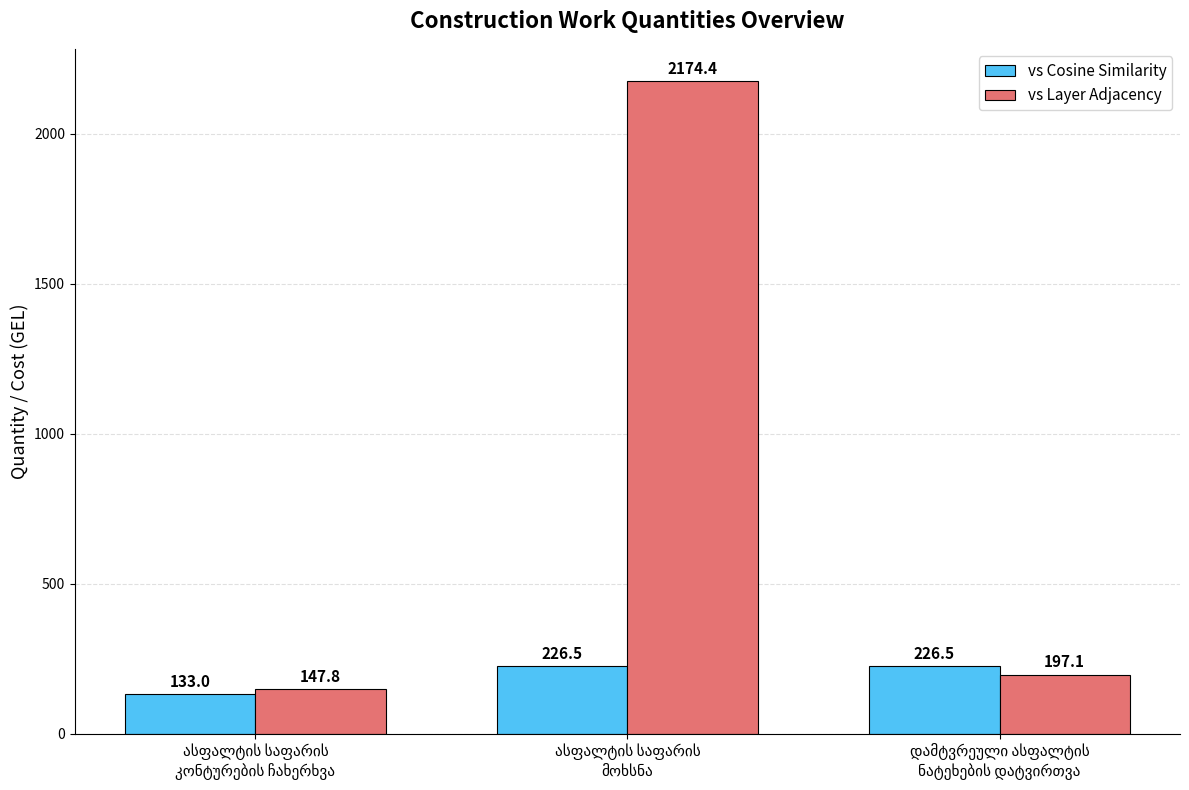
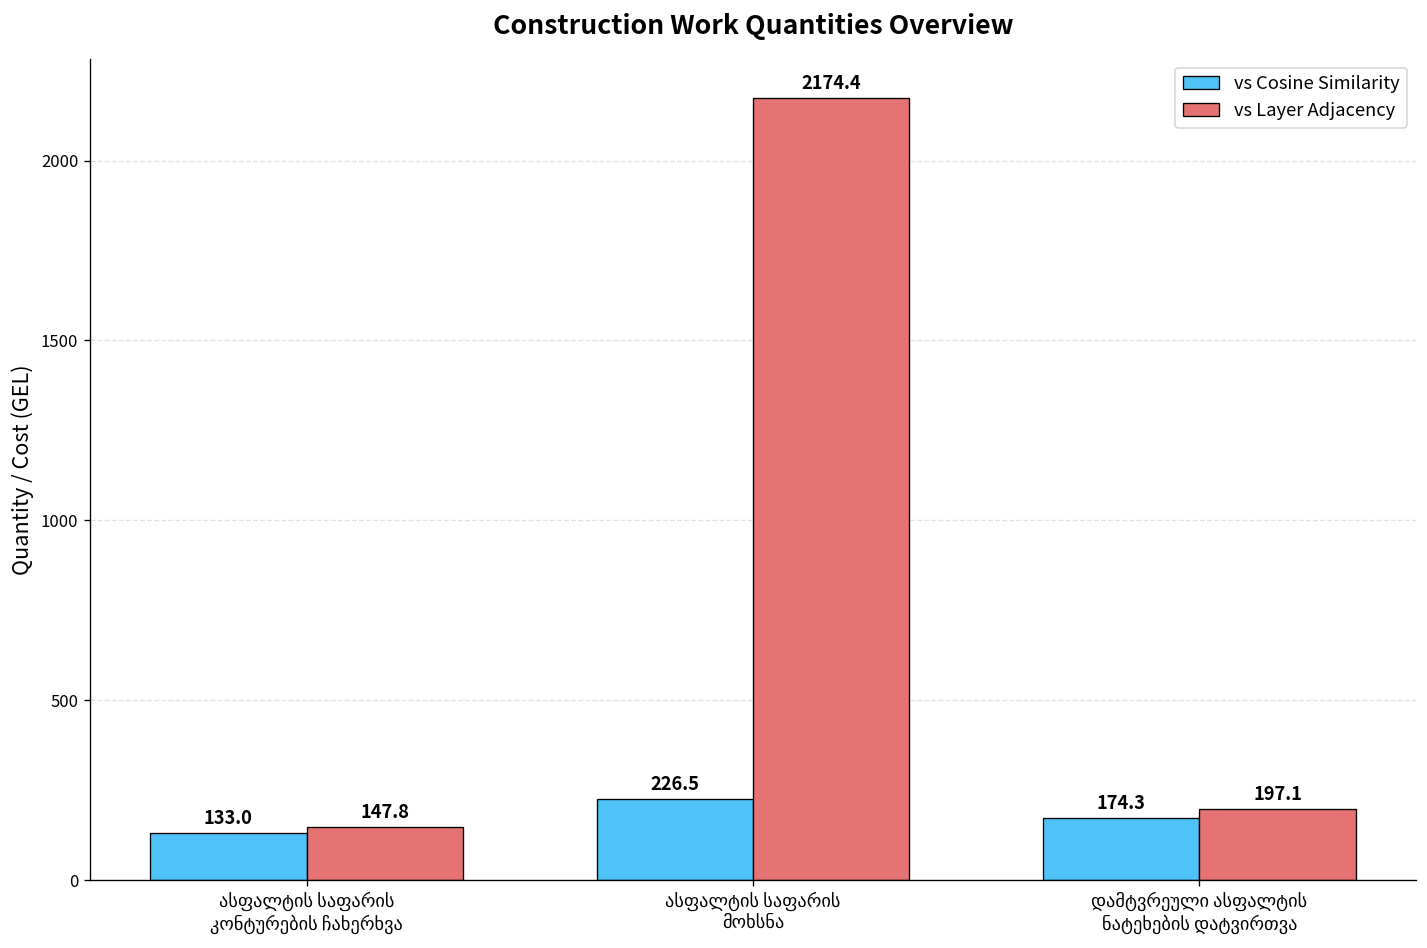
vs Cosine Similarity, დამტვრეული ასფალტის ნატეხების დატვირთვა: 226.5 -> 174.3
